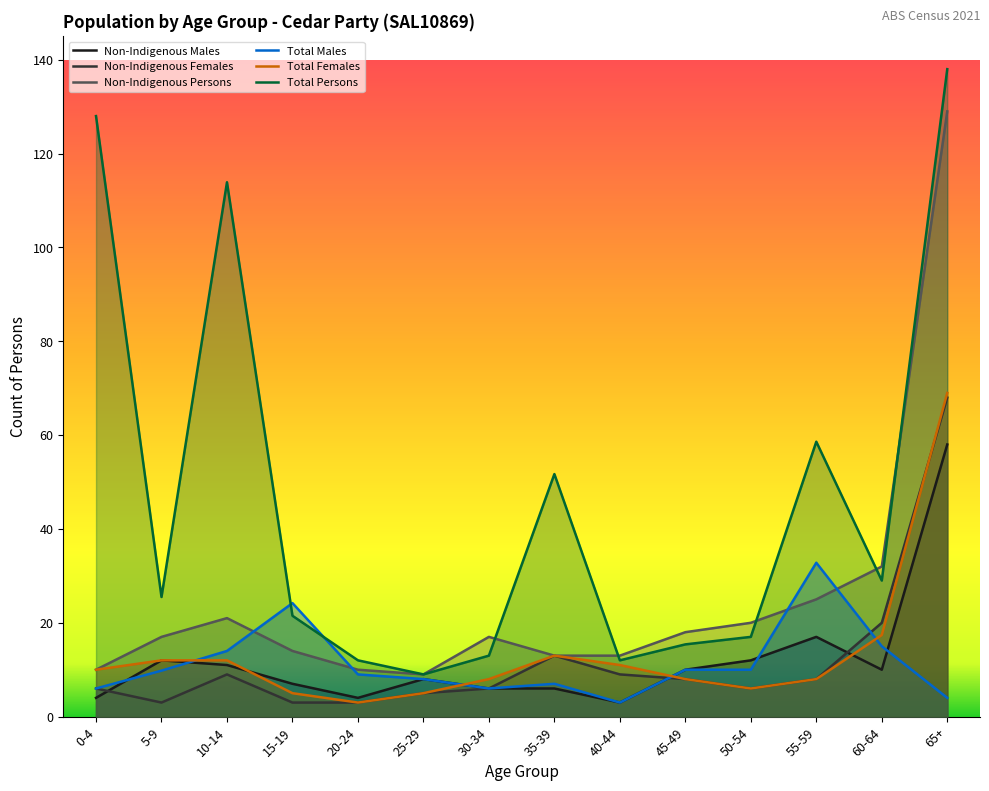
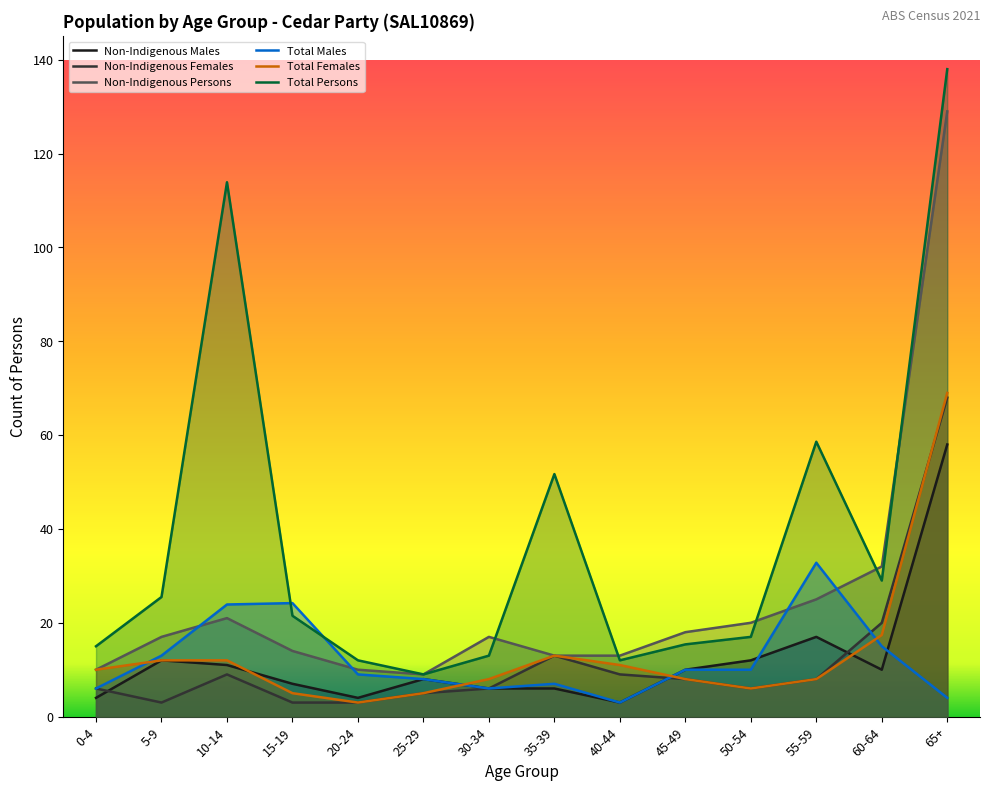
Total Persons, 0-4: 128 -> 15
Total Males, 5-9: 10 -> 13
Total Males, 10-14: 14 -> 24
